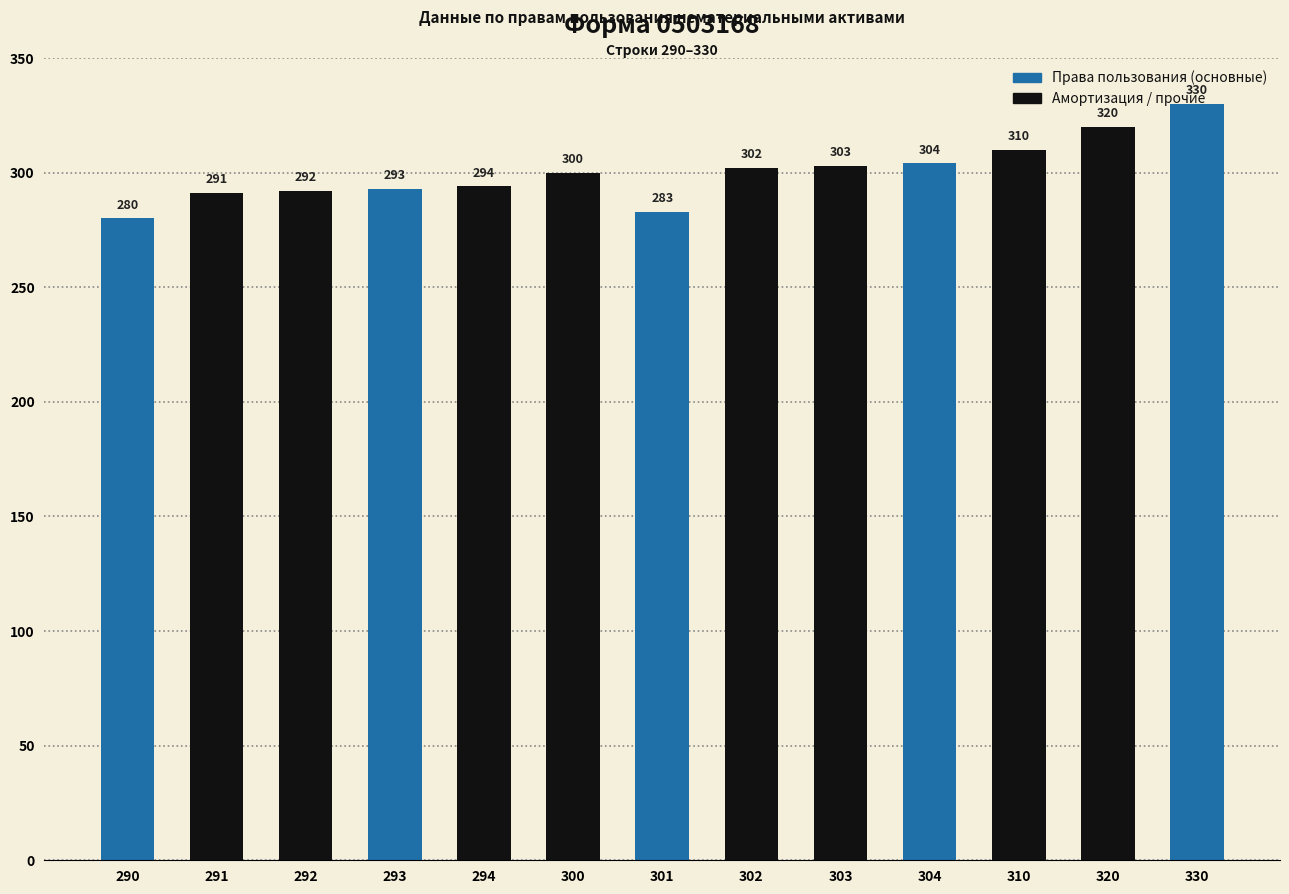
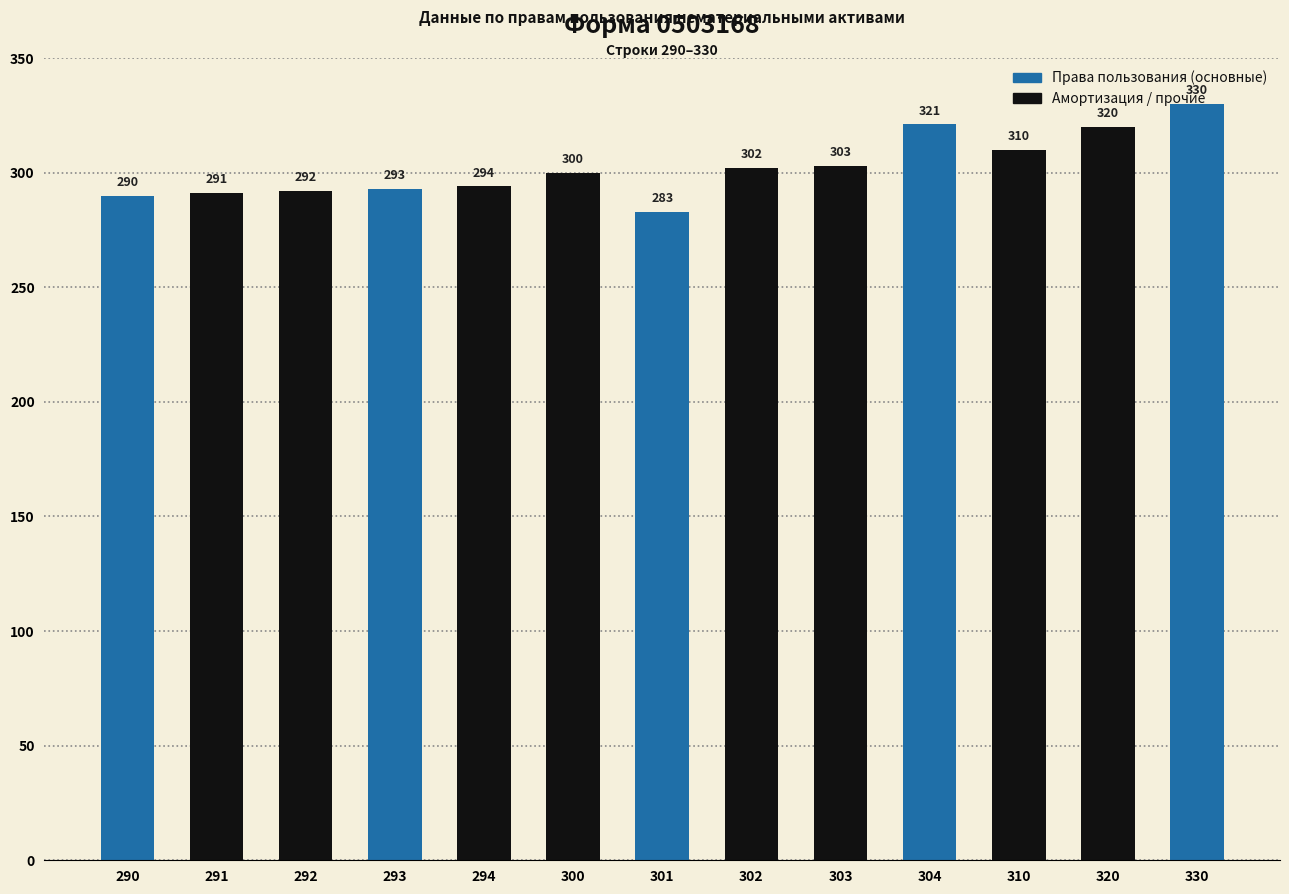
Права пользования (основные), 290: 280 -> 290
Права пользования (основные), 304: 304 -> 321
